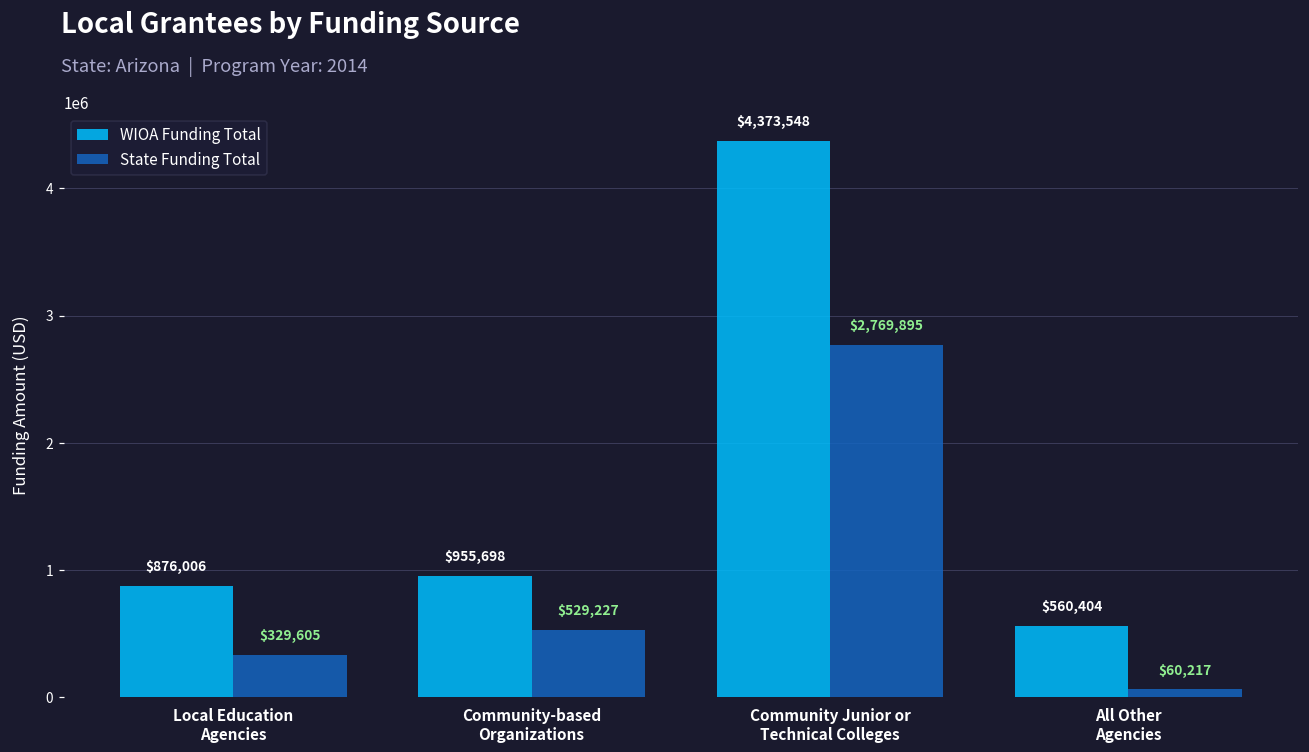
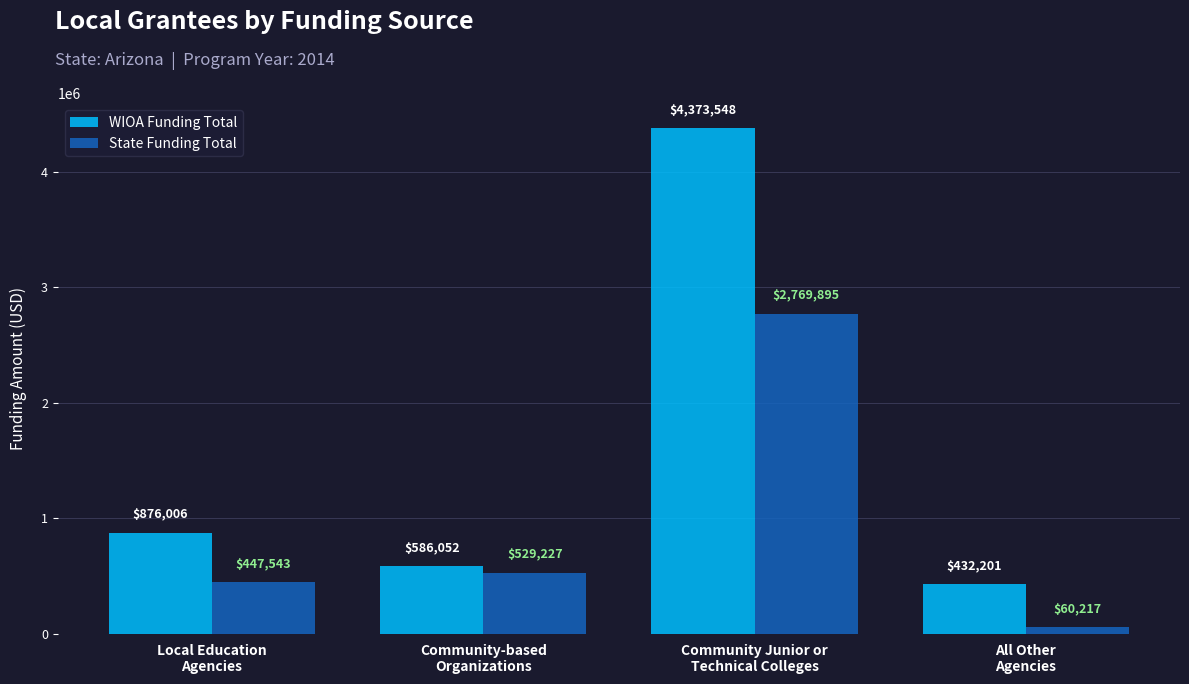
State Funding Total, Local Education Agencies: $329,605 -> $447,543
WIOA Funding Total, Community-based Organizations: $955,698 -> $586,052
WIOA Funding Total, All Other Agencies: $560,404 -> $432,201
